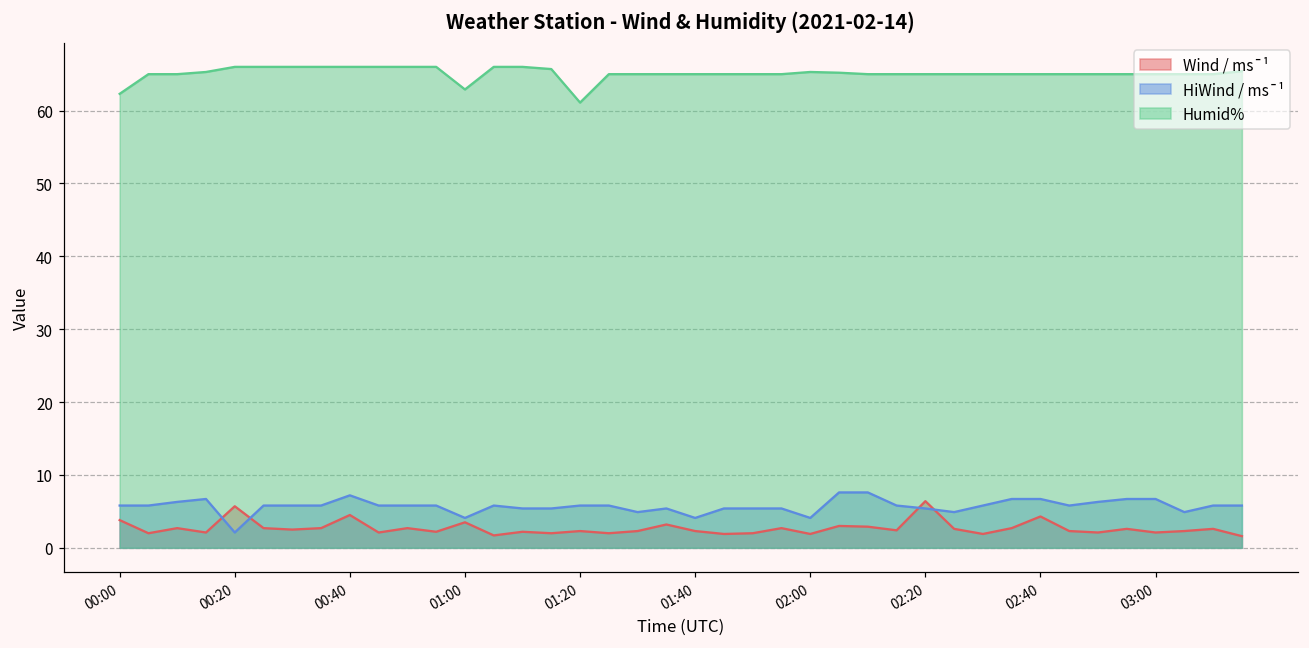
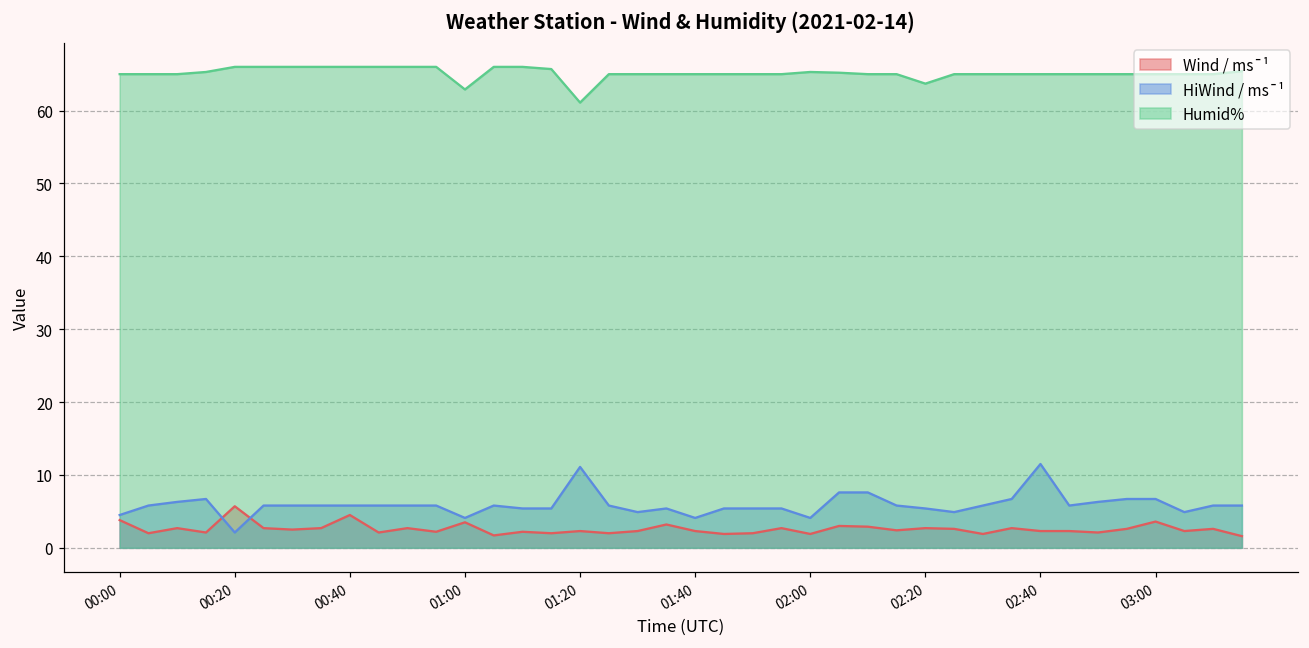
HiWind / ms¯¹, 00:00: 6 -> 5
Humid%, 00:00: 62 -> 65
HiWind / ms¯¹, 00:40: 7 -> 6
HiWind / ms¯¹, 01:20: 6 -> 11
Wind / ms¯¹, 02:20: 6 -> 3
Humid%, 02:20: 65 -> 64
Wind / ms¯¹, 02:40: 4 -> 2
HiWind / ms¯¹, 02:40: 7 -> 12
Wind / ms¯¹, 03:00: 2 -> 4
